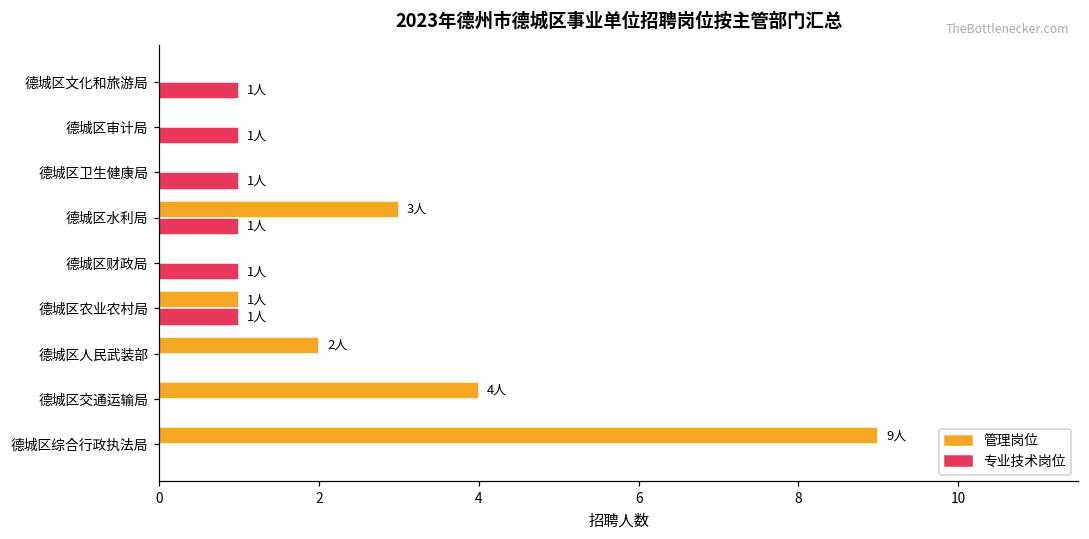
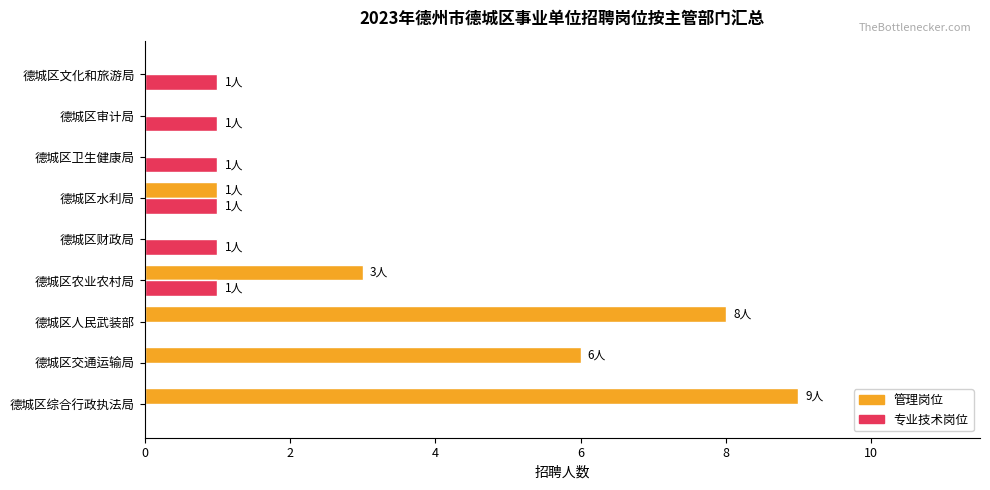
管理岗位, 德城区水利局: 3人 -> 1人
管理岗位, 德城区农业农村局: 1人 -> 3人
管理岗位, 德城区人民武装部: 2人 -> 8人
管理岗位, 德城区交通运输局: 4人 -> 6人
